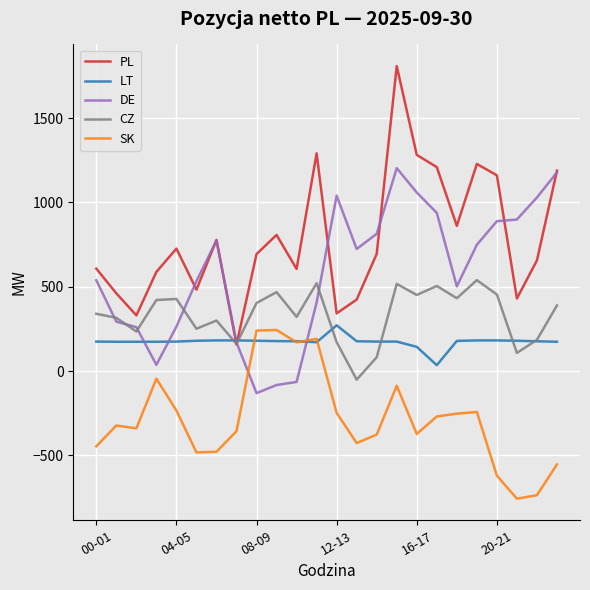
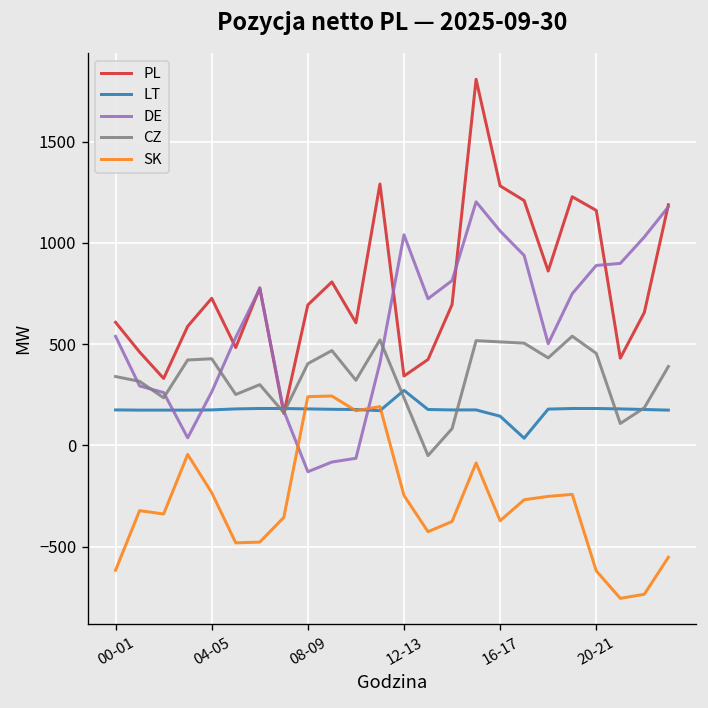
SK, 00-01: -450 -> -620
CZ, 12-13: 170 -> 240
CZ, 16-17: 450 -> 510
